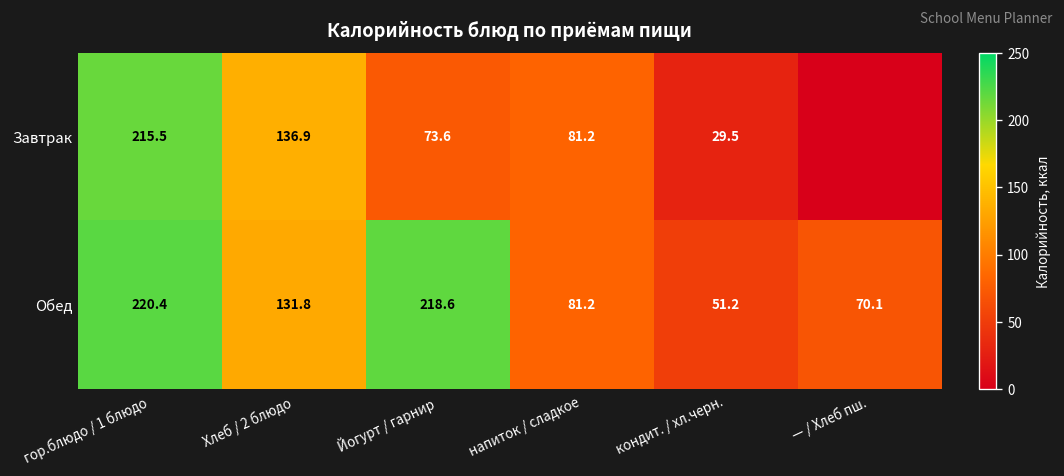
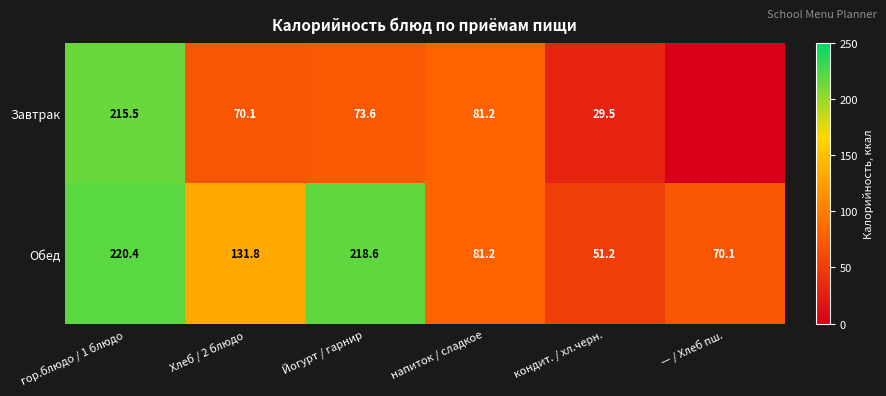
Завтрак, Хлеб / 2 блюдо: 136.9 -> 70.1
